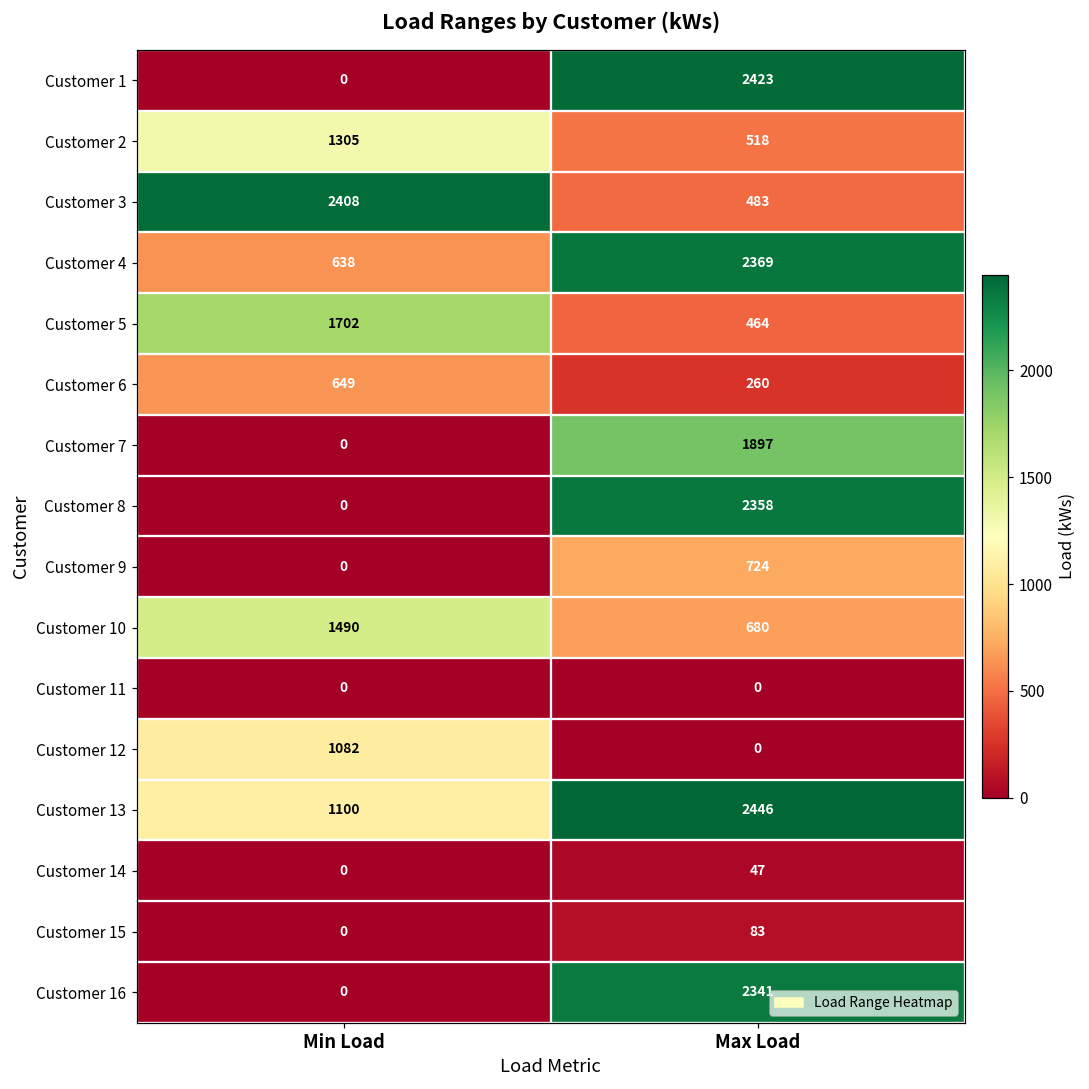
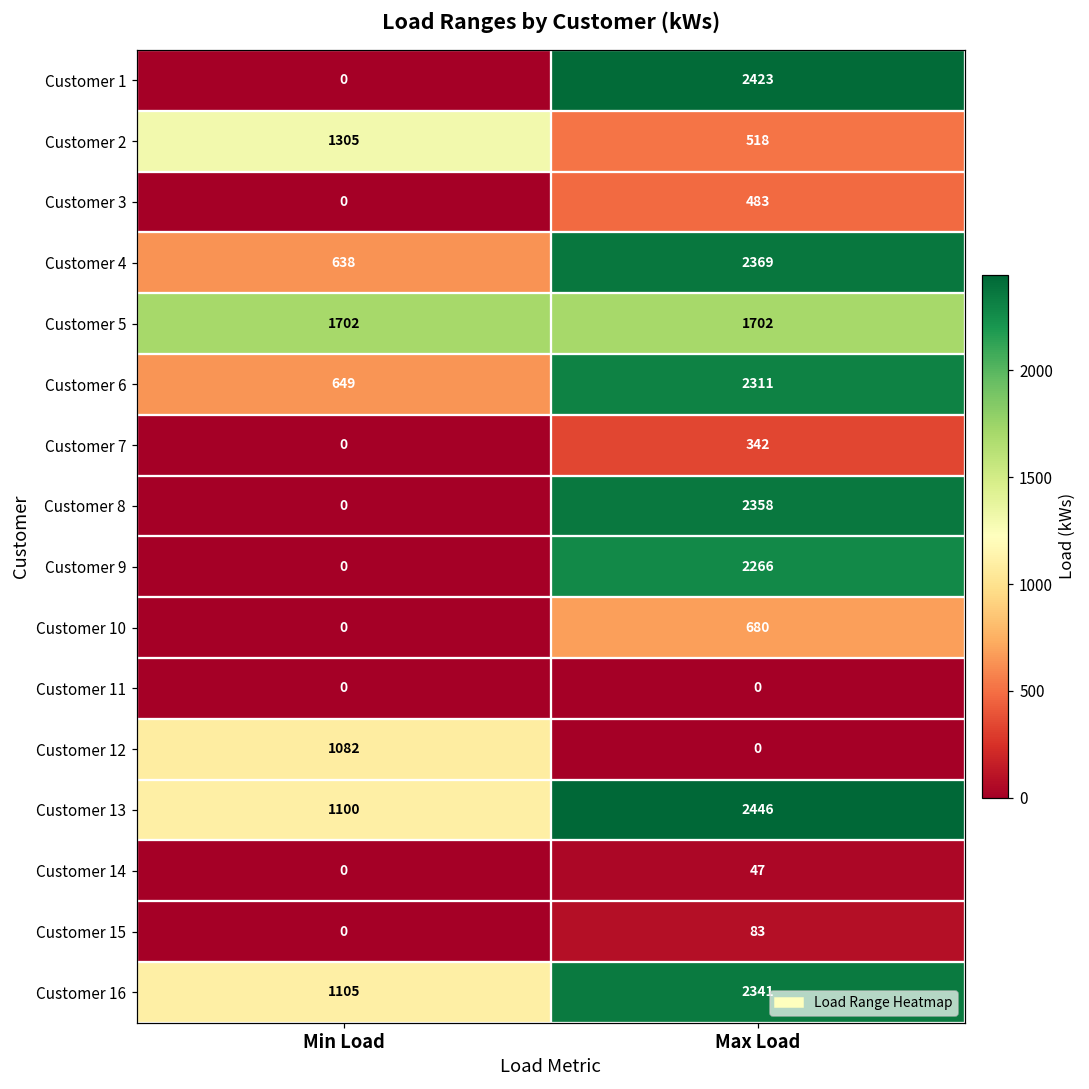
Customer 3, Min Load: 2408 -> 0
Customer 5, Max Load: 464 -> 1702
Customer 6, Max Load: 260 -> 2311
Customer 7, Max Load: 1897 -> 342
Customer 9, Max Load: 724 -> 2266
Customer 10, Min Load: 1490 -> 0
Customer 16, Min Load: 0 -> 1105
